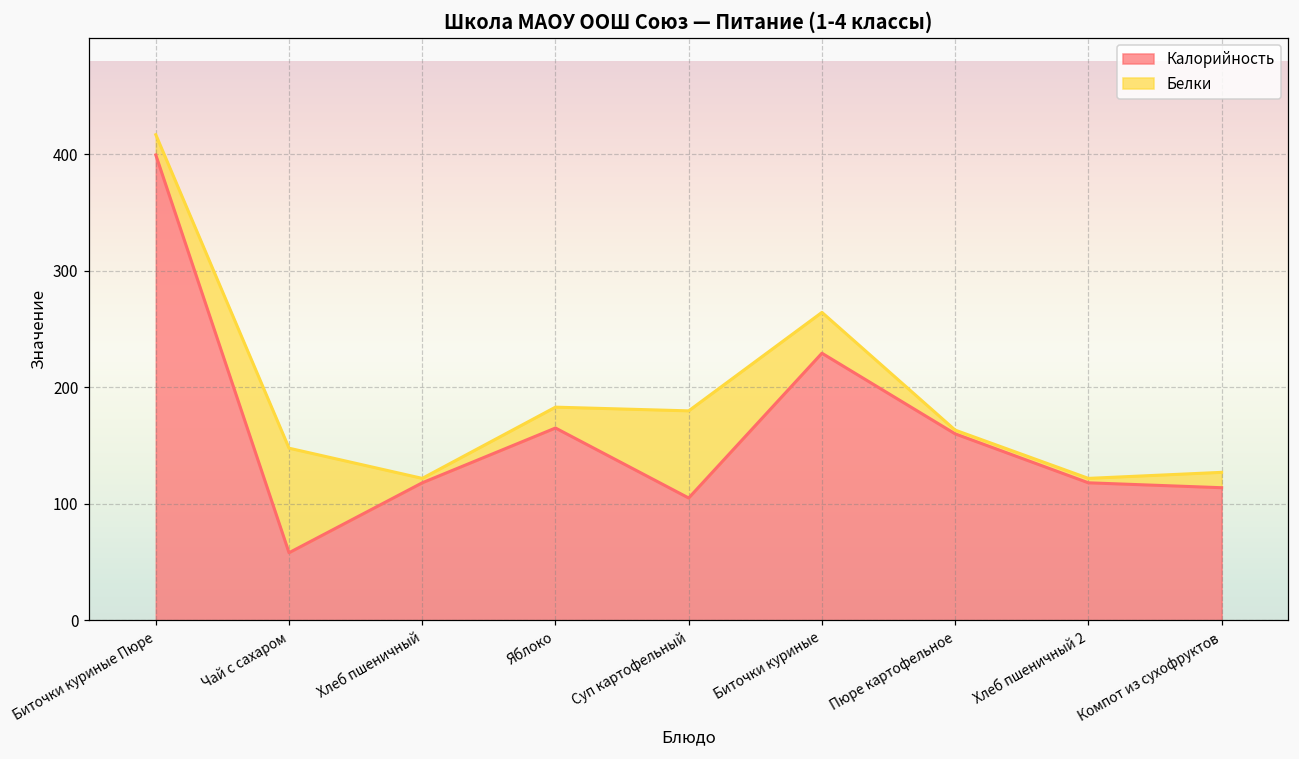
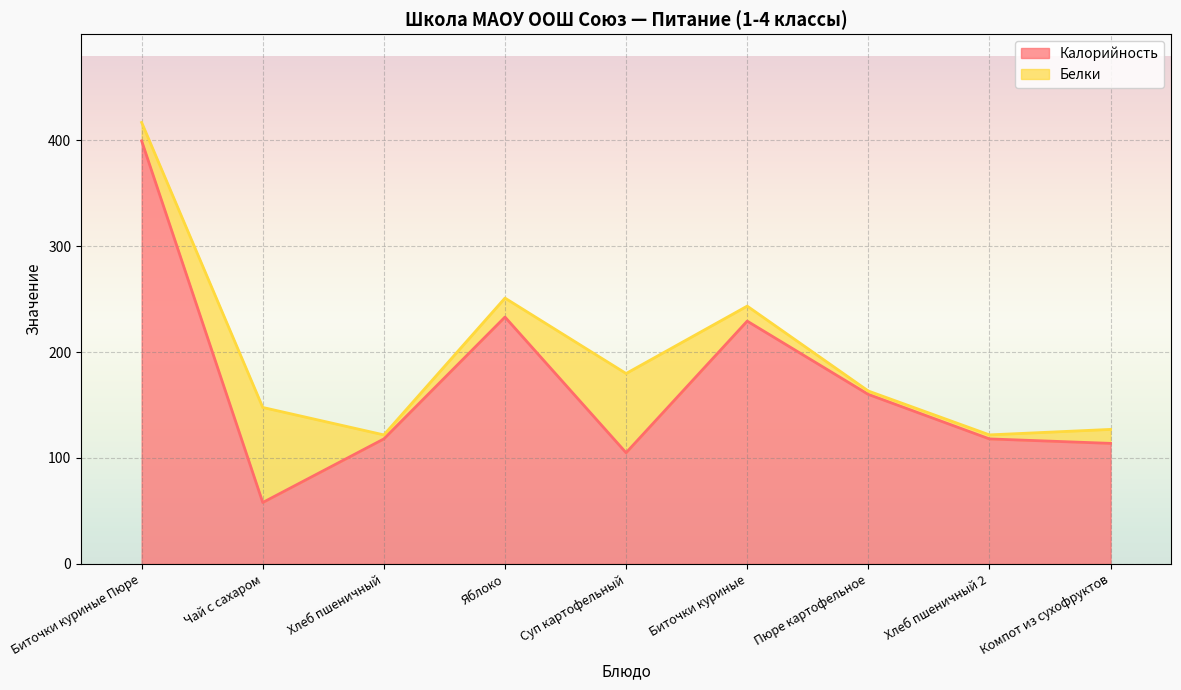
Калорийность, Яблоко: 165 -> 233
Белки, Биточки куриные: 35 -> 14
